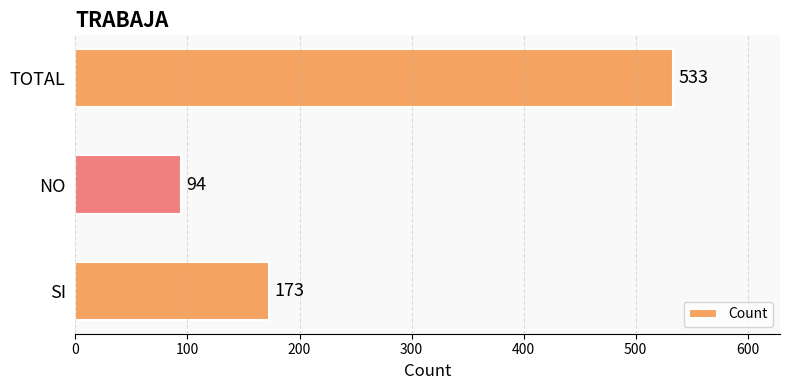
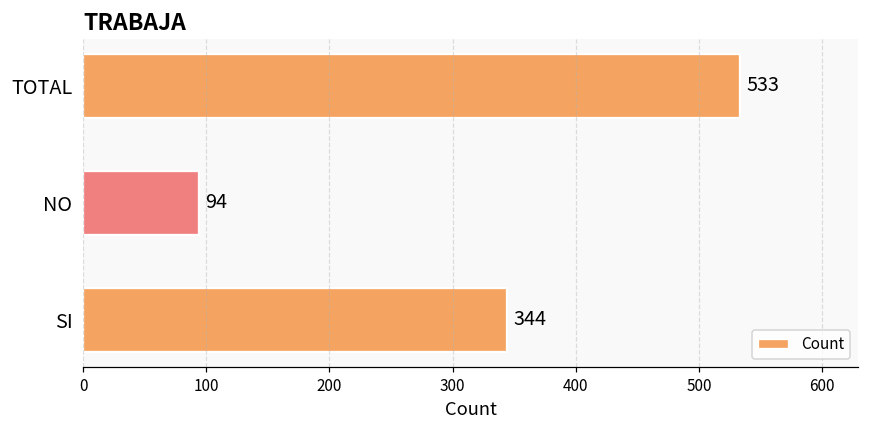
SI: 173 -> 344
